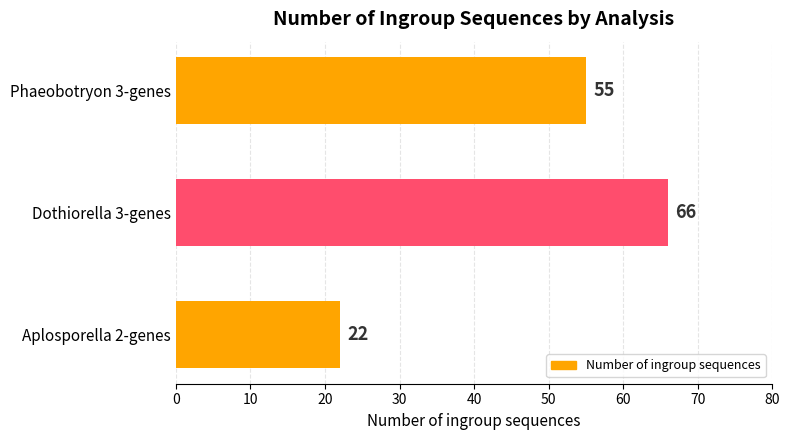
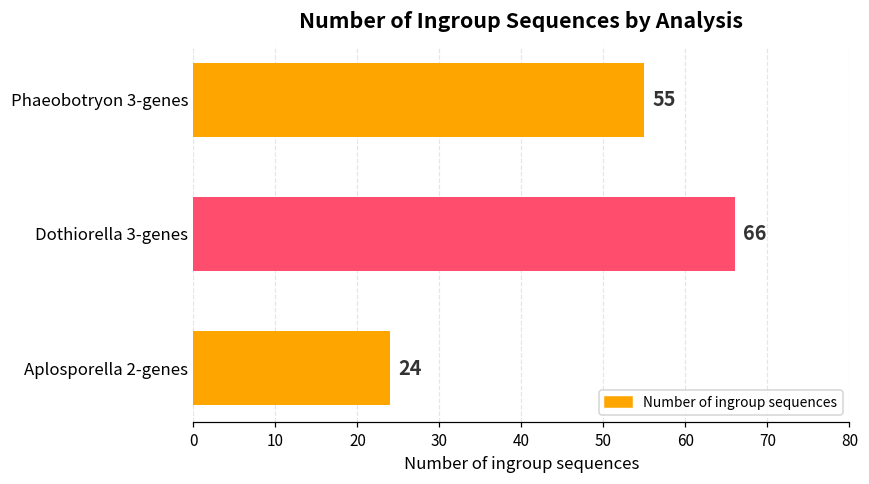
Aplosporella 2-genes: 22 -> 24
